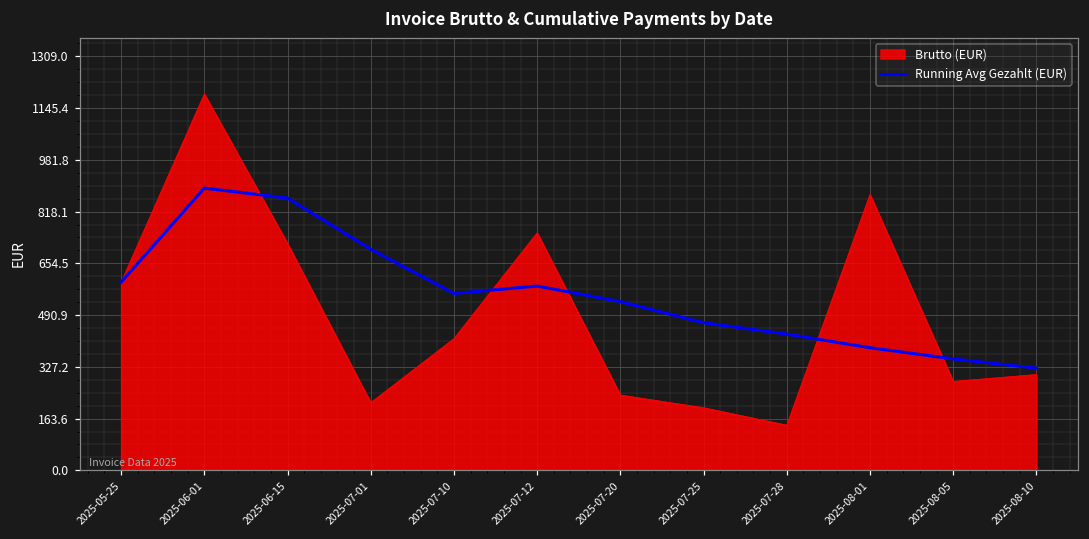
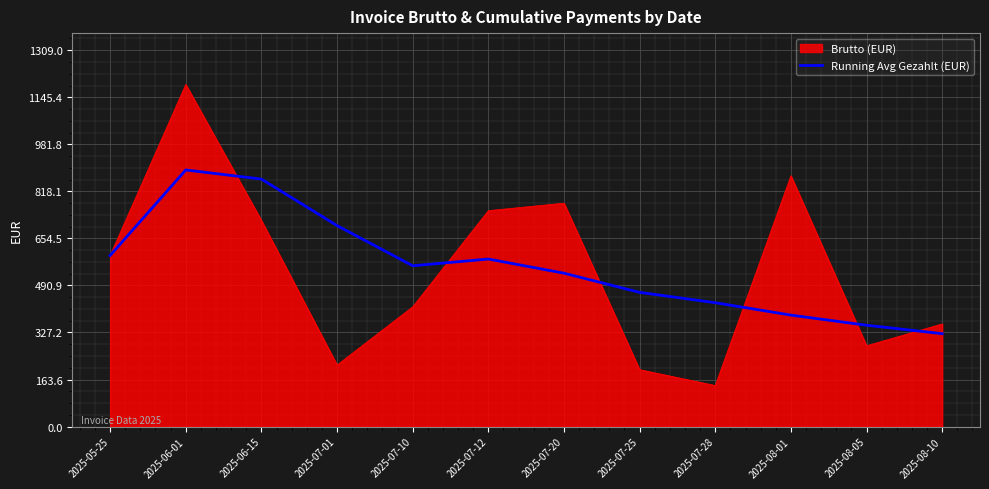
Brutto (EUR), 2025-07-20: 240 -> 780
Brutto (EUR), 2025-08-10: 300 -> 360
